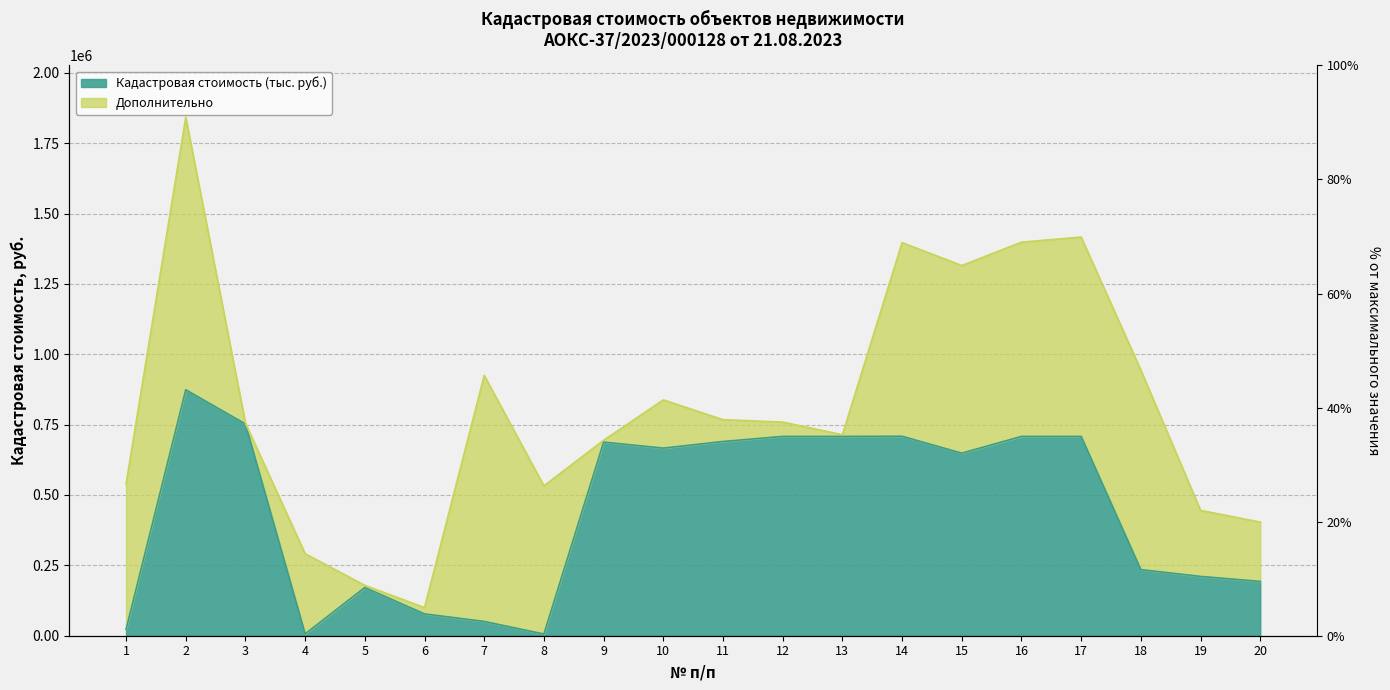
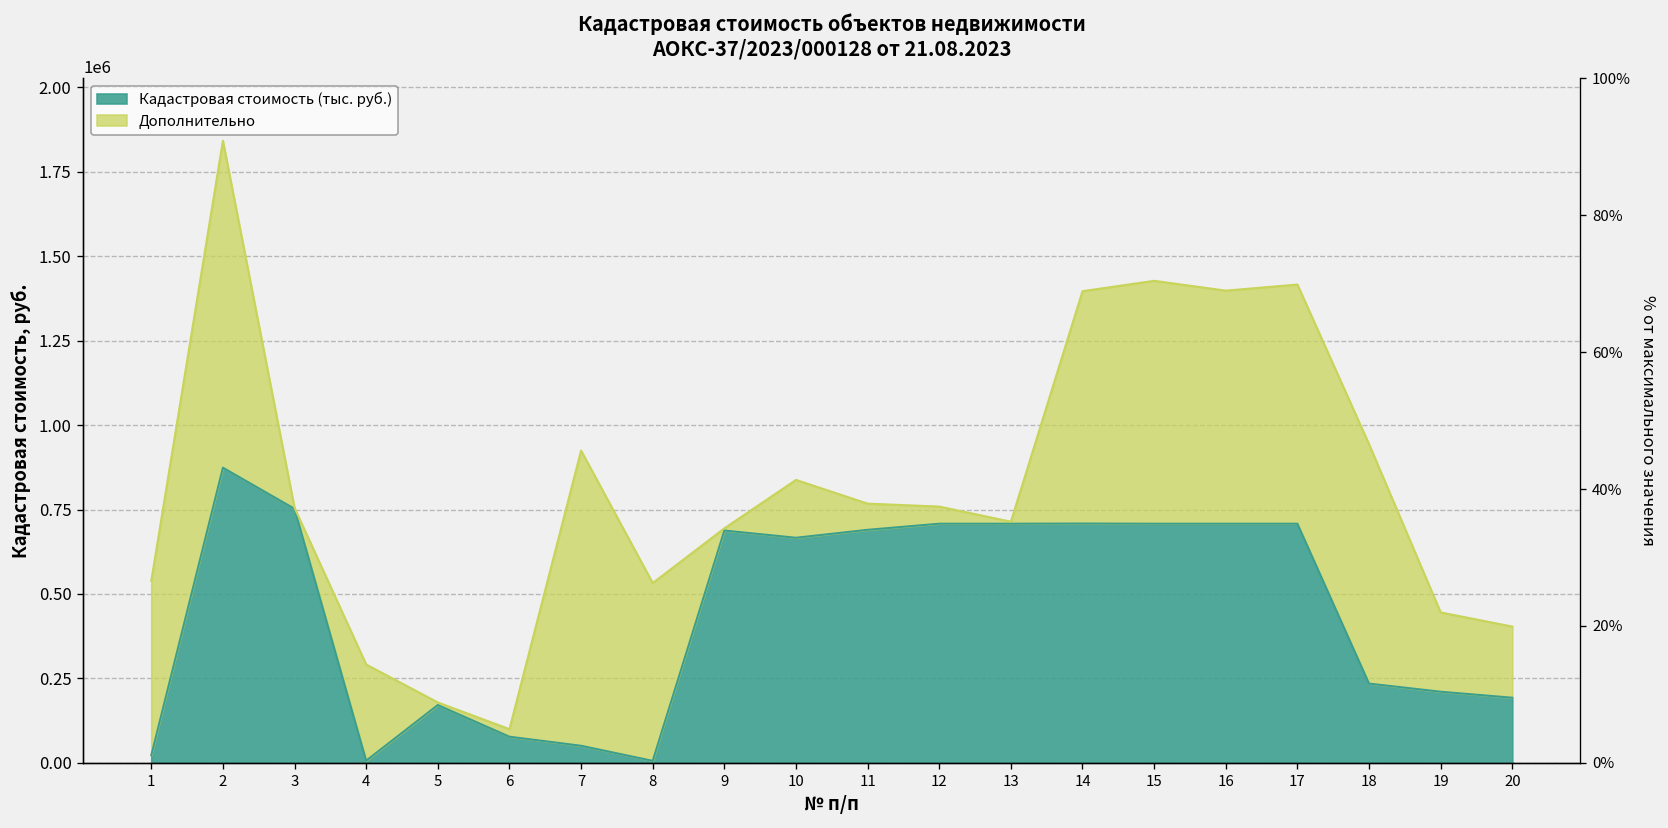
Кадастровая стоимость (тыс. руб.), 15: 650000 -> 710000
Дополнительно, 15: 670000 -> 720000
